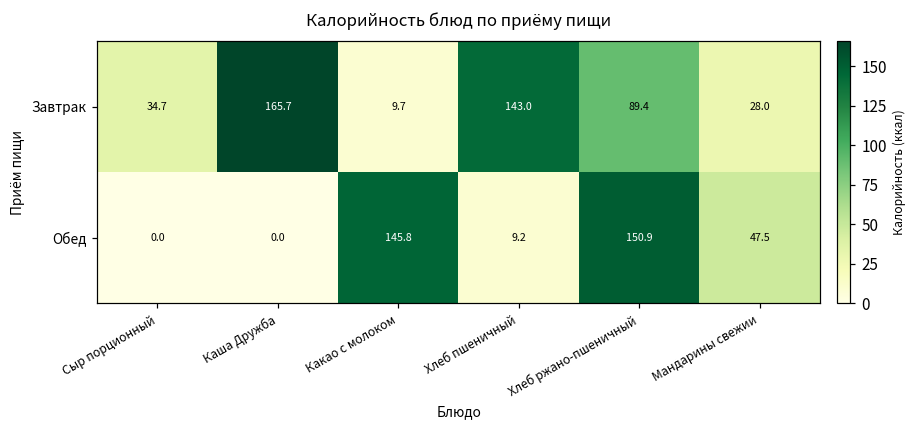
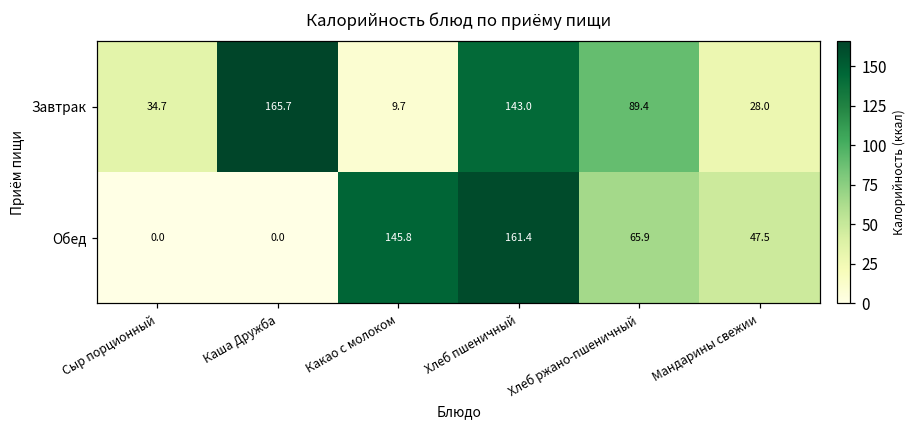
Обед, Хлеб пшеничный: 9.2 -> 161.4
Обед, Хлеб ржано-пшеничный: 150.9 -> 65.9
